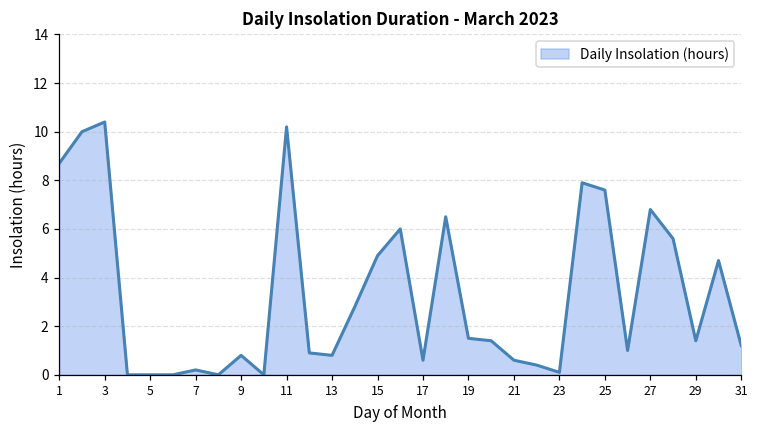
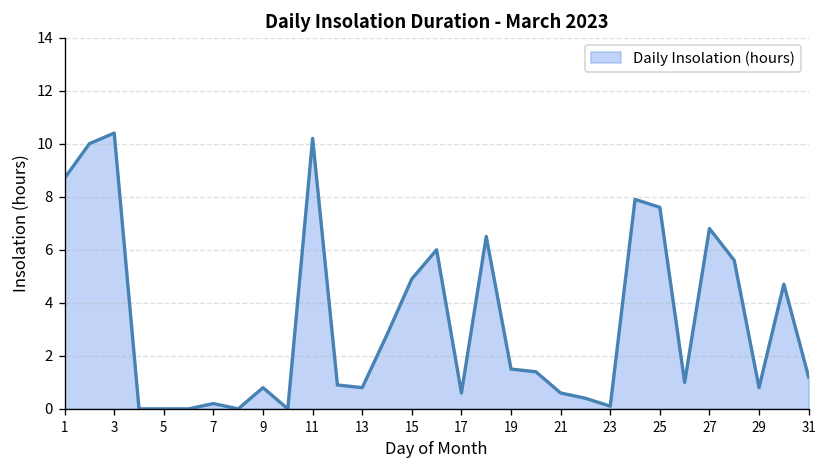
29: 1.4 -> 0.8
